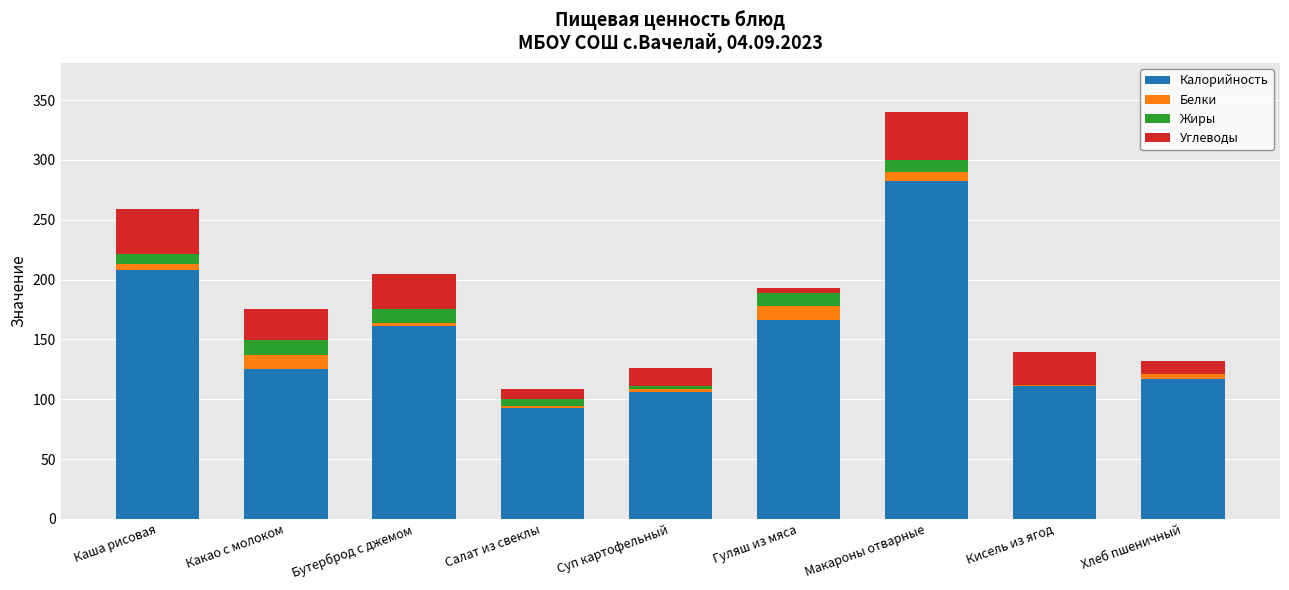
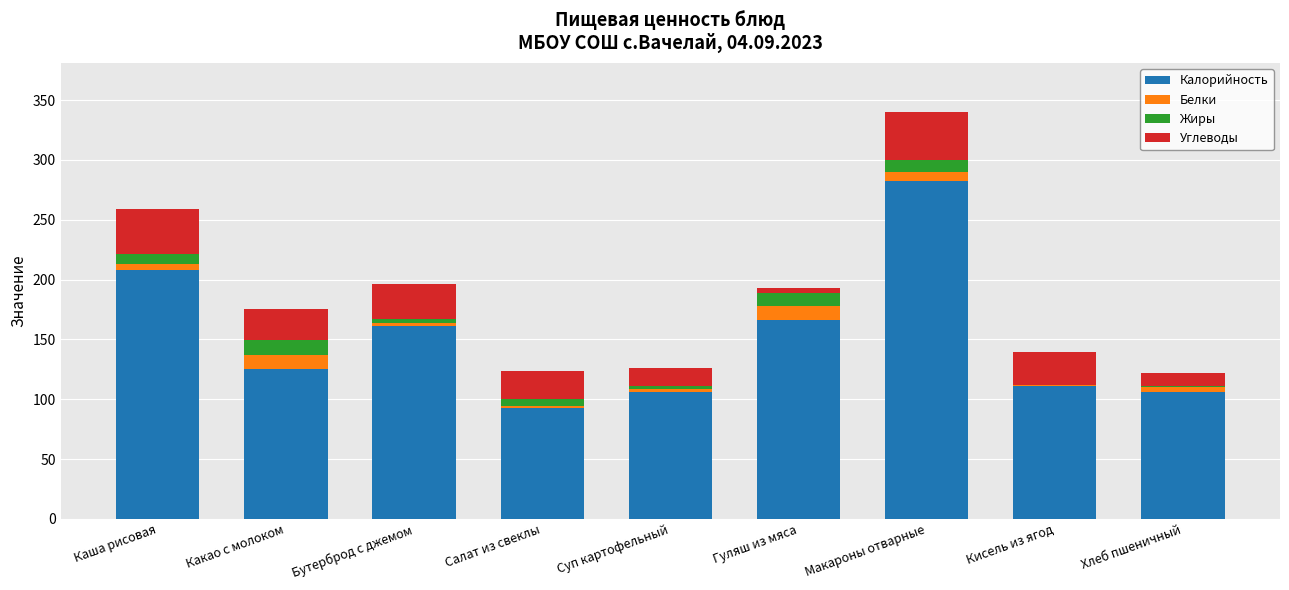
Жиры, Бутерброд с джемом: 12 -> 4
Углеводы, Салат из свеклы: 8 -> 23
Калорийность, Хлеб пшеничный: 117 -> 106
